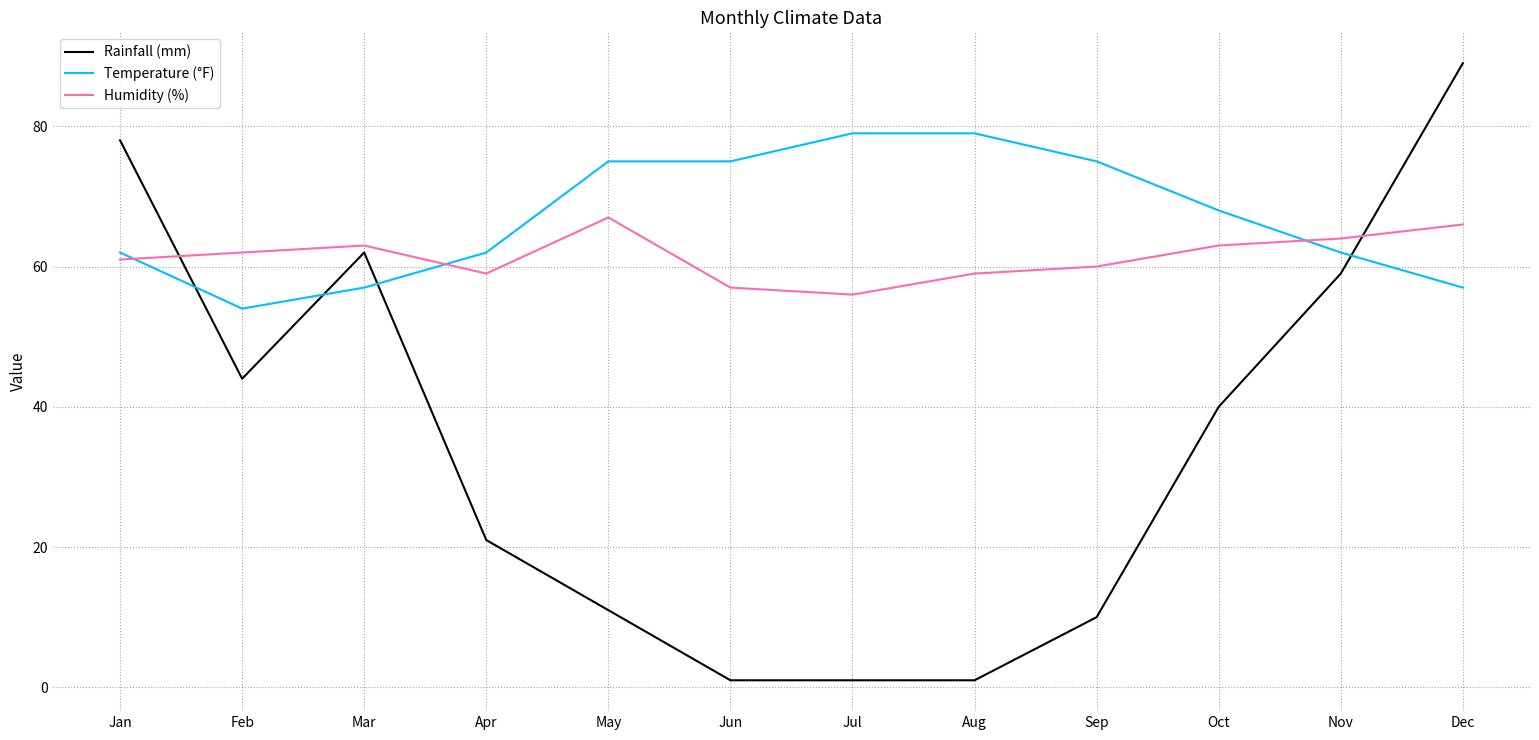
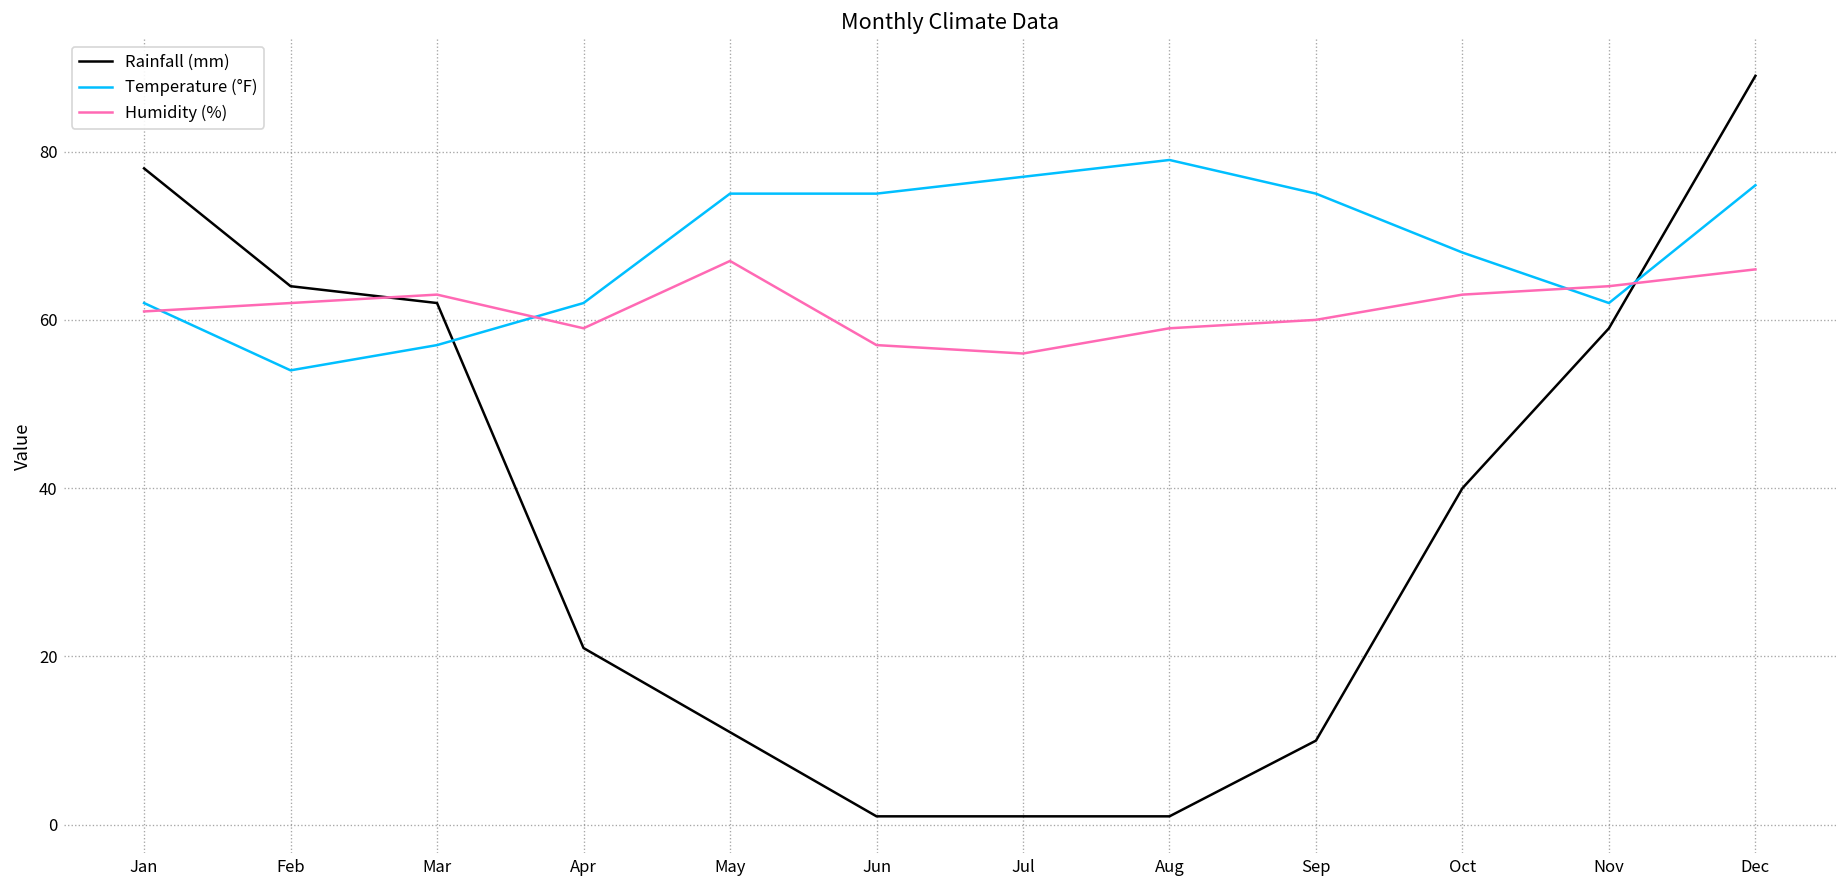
Rainfall (mm), Feb: 44 -> 64
Temperature (°F), Jul: 79 -> 77
Temperature (°F), Dec: 57 -> 76
